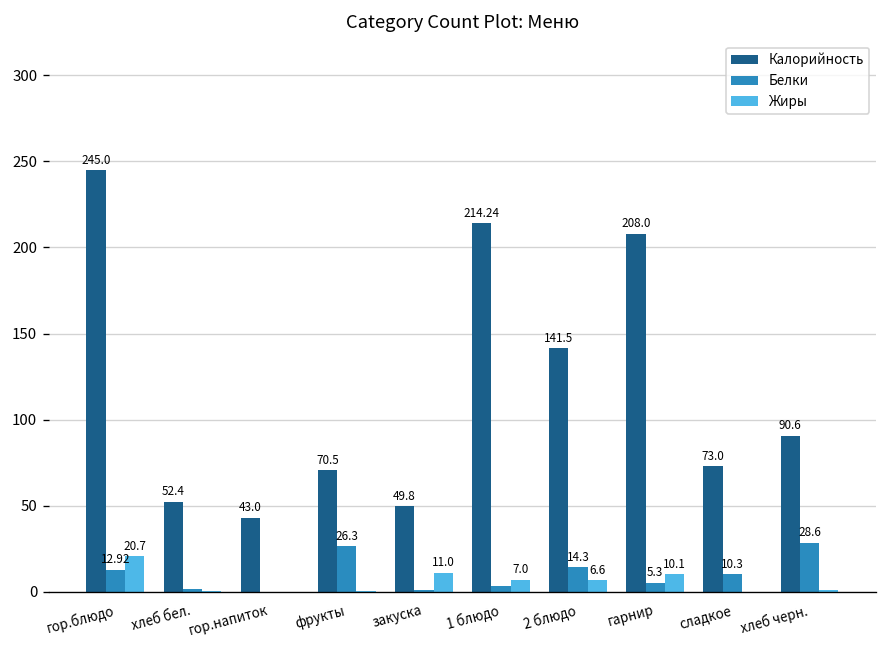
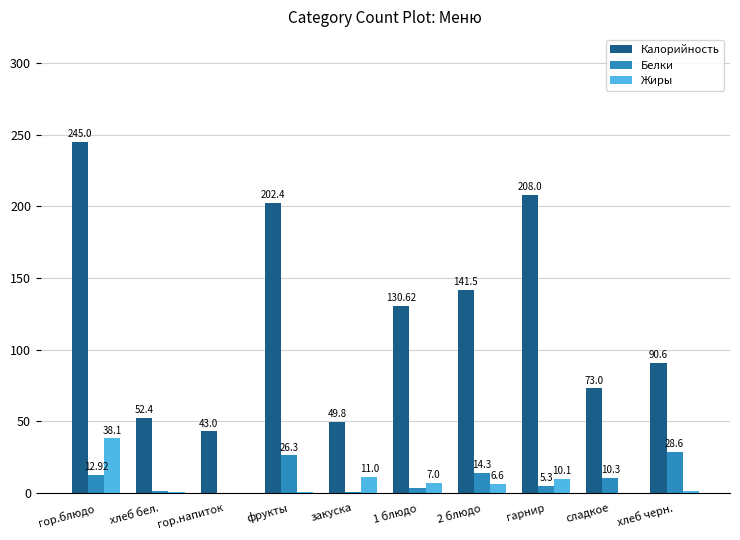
Жиры, гор.блюдо: 20.7 -> 38.1
Калорийность, фрукты: 70.5 -> 202.4
Калорийность, 1 блюдо: 214.24 -> 130.62
